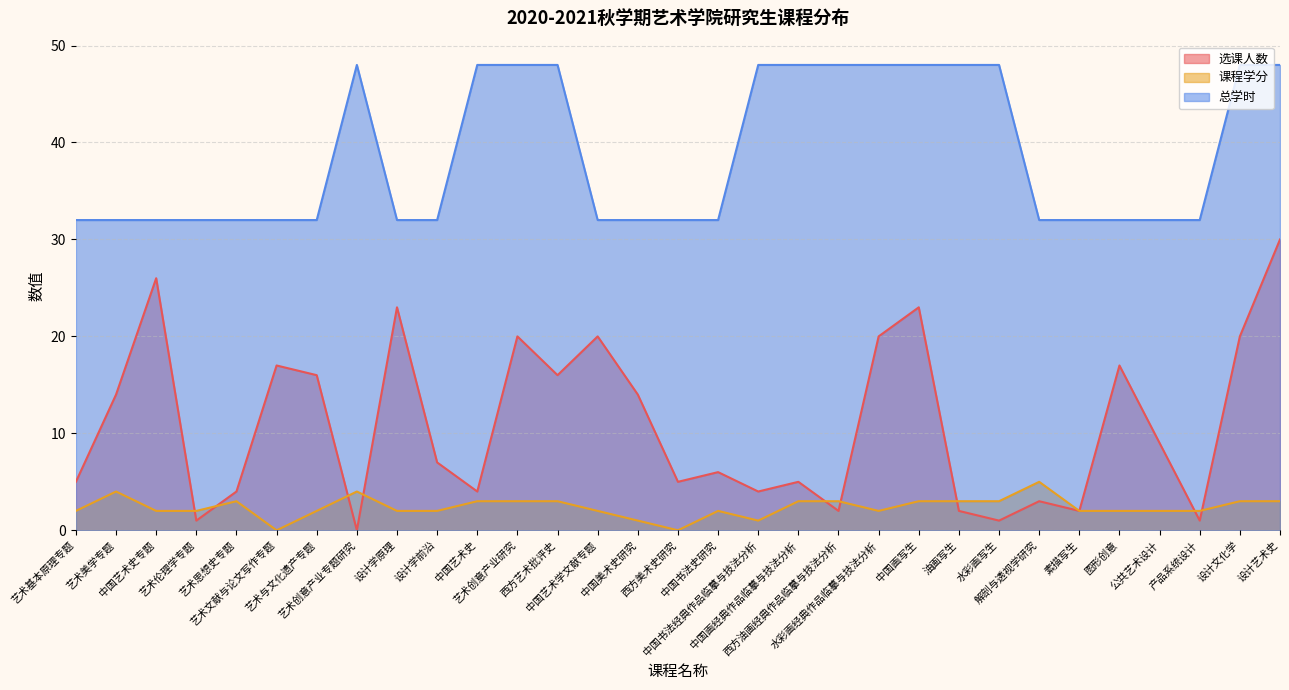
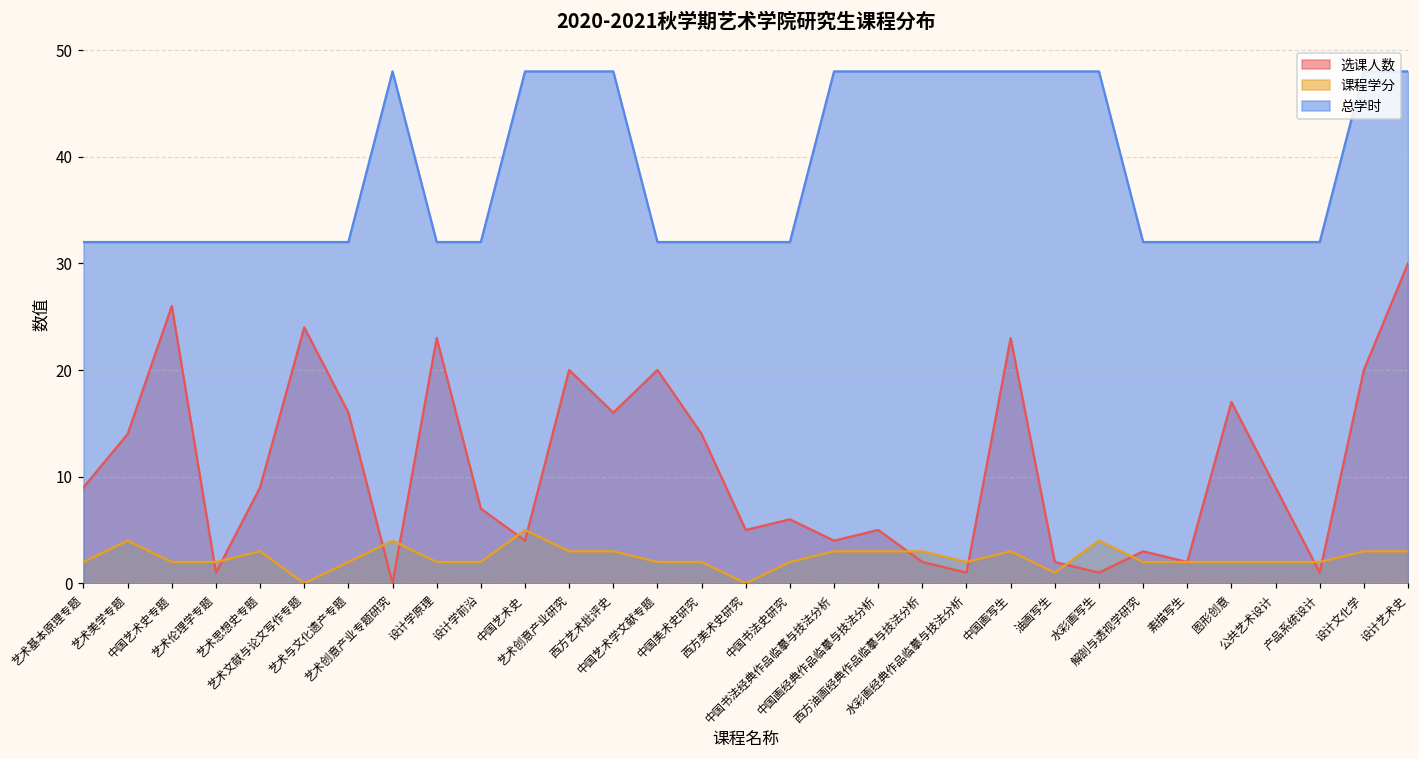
选课人数, 艺术基本原理专题: 5 -> 9
选课人数, 艺术思想史专题: 4 -> 9
选课人数, 艺术文献与论文写作专题: 17 -> 24
课程学分, 中国艺术史: 3 -> 5
课程学分, 中国美术史研究: 1 -> 2
课程学分, 中国书法经典作品临摹与技法分析: 1 -> 3
选课人数, 水彩画经典作品临摹与技法分析: 20 -> 1
课程学分, 油画写生: 3 -> 1
课程学分, 水彩画写生: 3 -> 4
课程学分, 解剖与透视学研究: 5 -> 2
